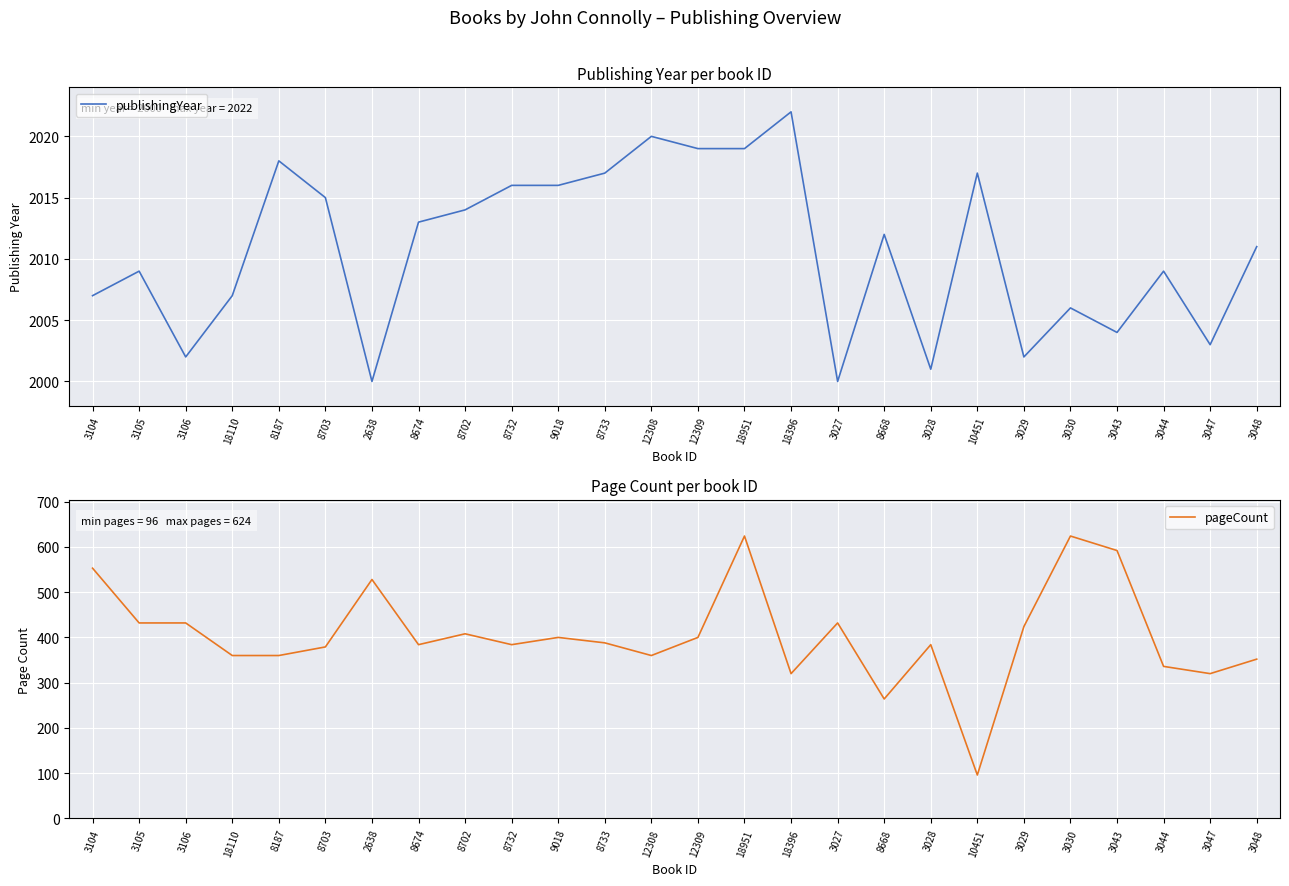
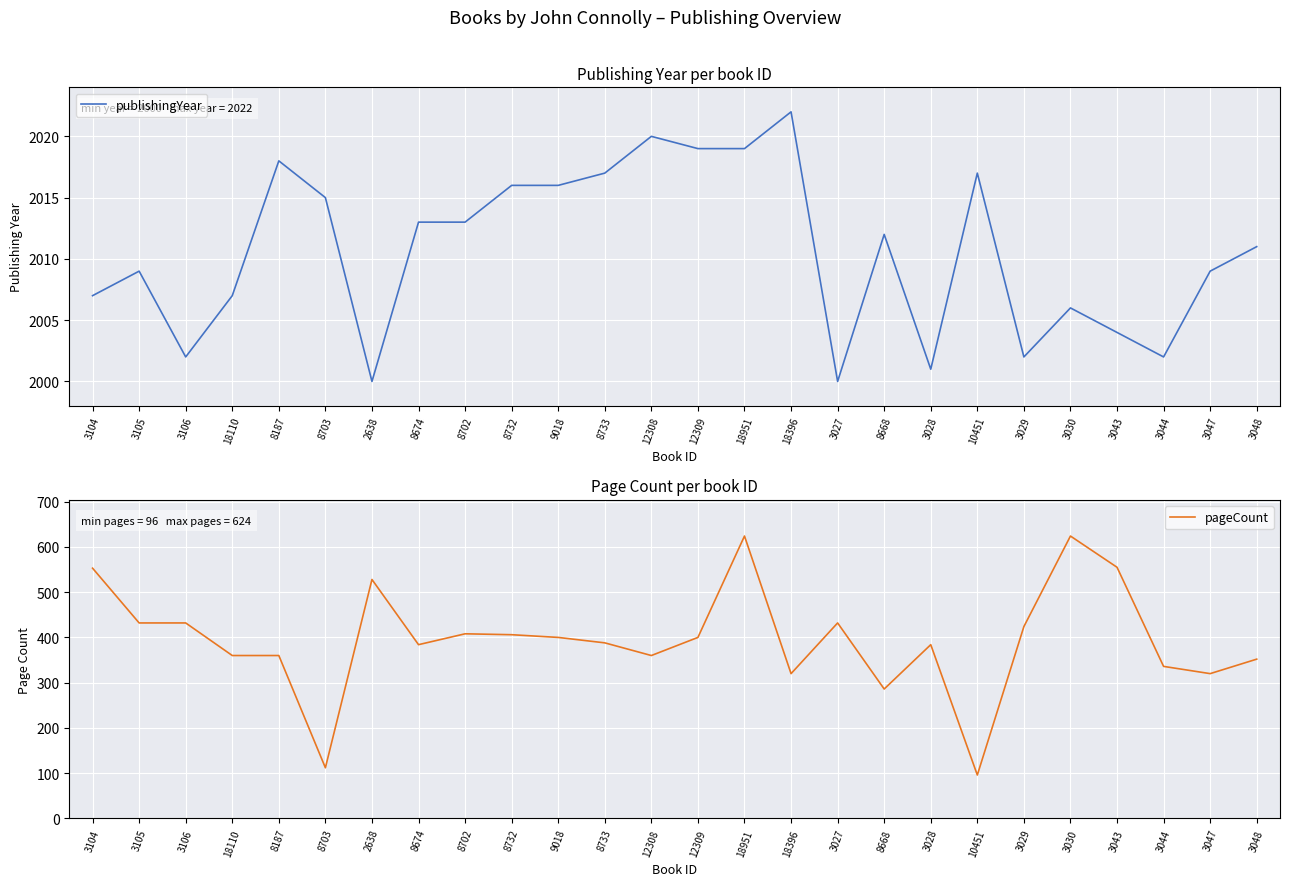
Publishing Year per book ID, 8702: 2014 -> 2013
Publishing Year per book ID, 3044: 2009 -> 2002
Publishing Year per book ID, 3047: 2003 -> 2009
Page Count per book ID, 8703: 380 -> 110
Page Count per book ID, 8732: 380 -> 410
Page Count per book ID, 8668: 260 -> 290
Page Count per book ID, 3043: 590 -> 560
